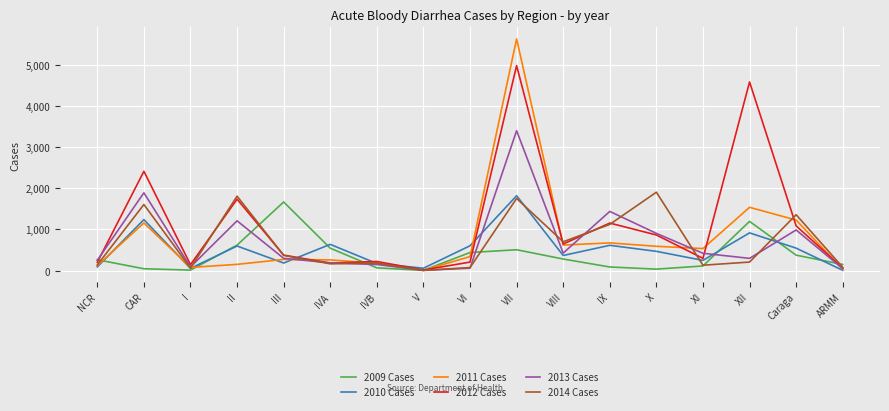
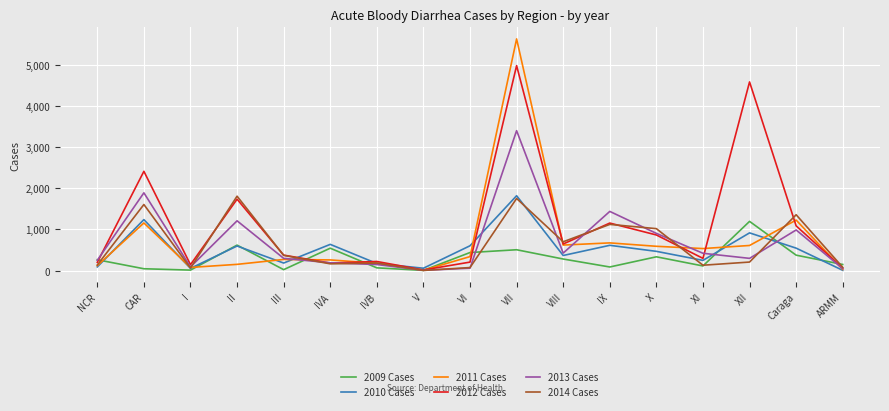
2009 Cases, III: 1,700 -> 0
2009 Cases, X: 0 -> 300
2014 Cases, X: 1,900 -> 1,000
2011 Cases, XII: 1,500 -> 600
